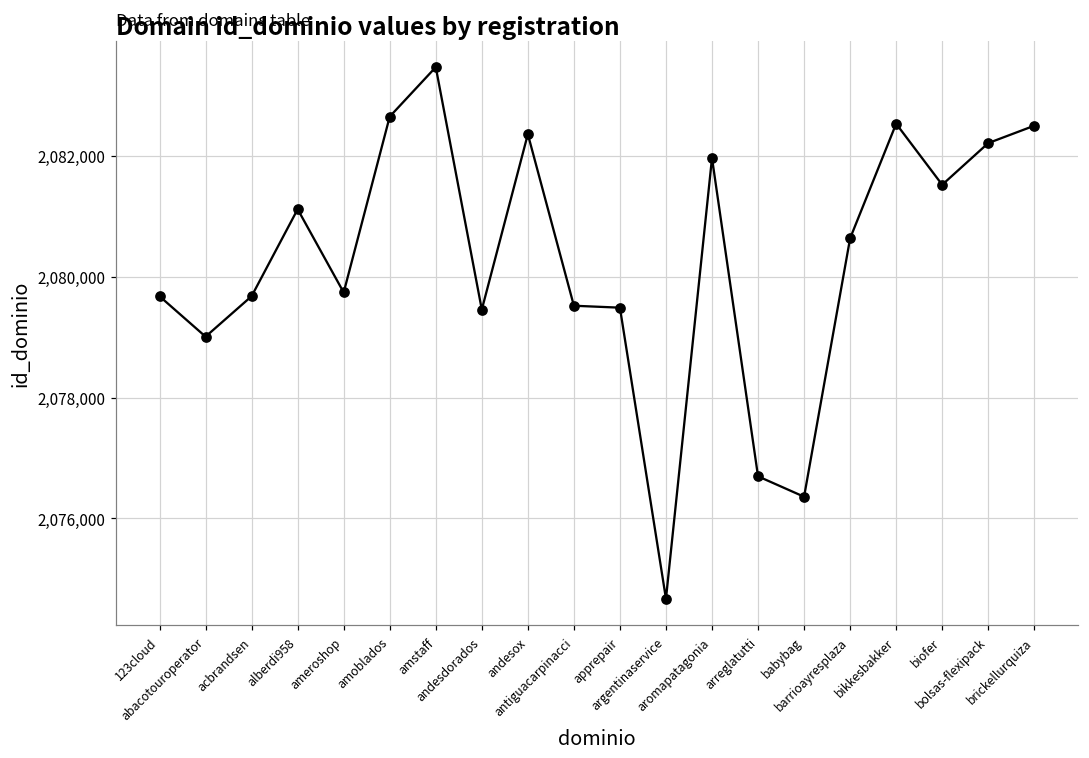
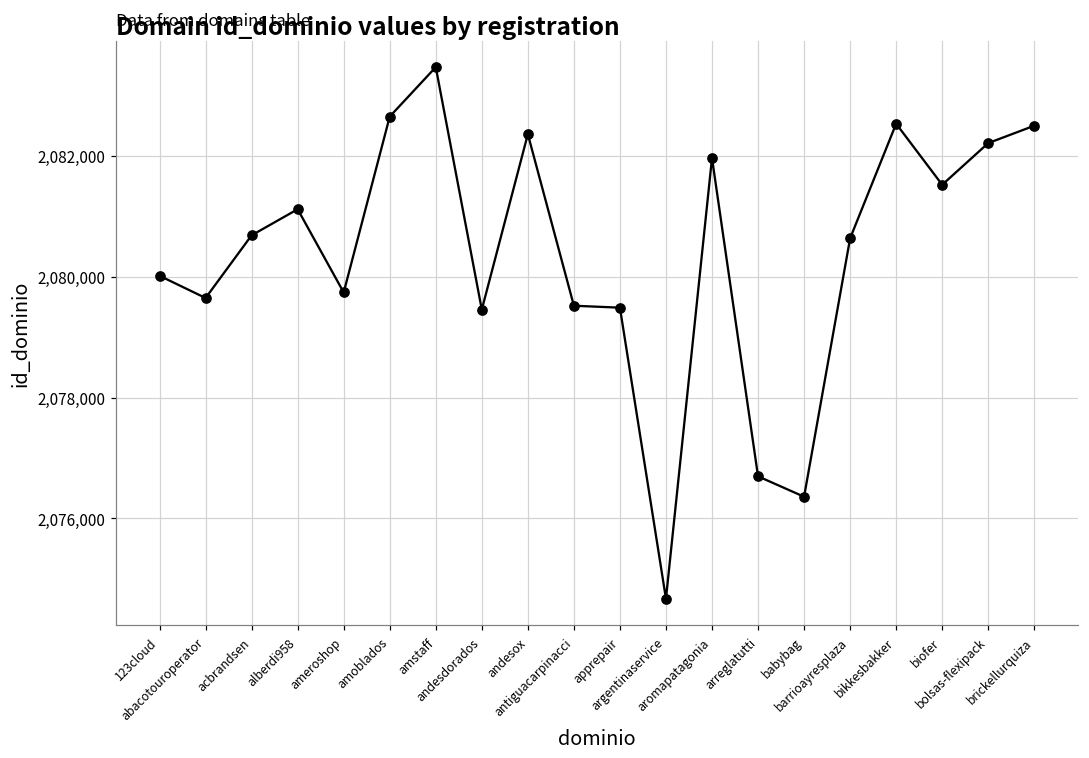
123cloud: 2,079,700 -> 2,080,000
abacotouroperator: 2,079,000 -> 2,079,600
acbrandsen: 2,079,700 -> 2,080,700
